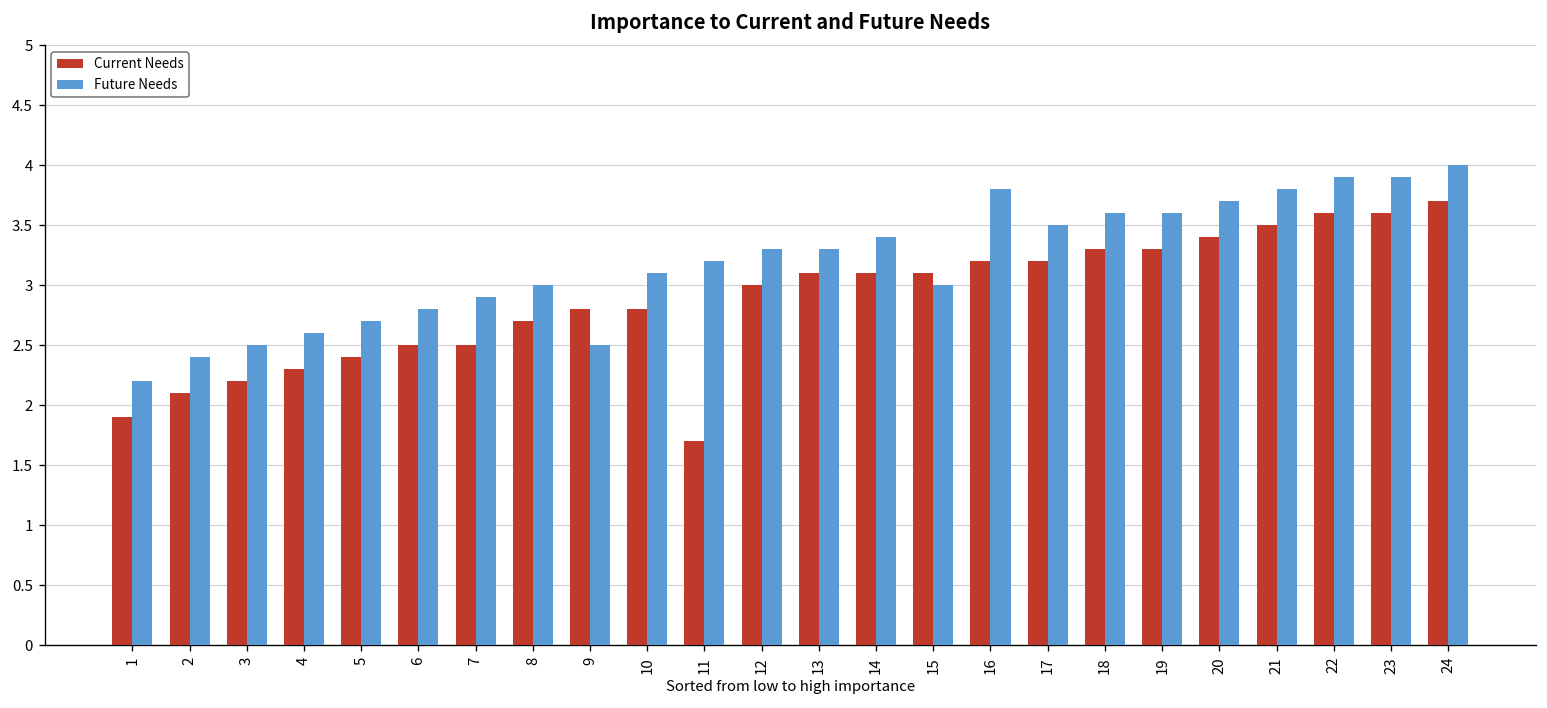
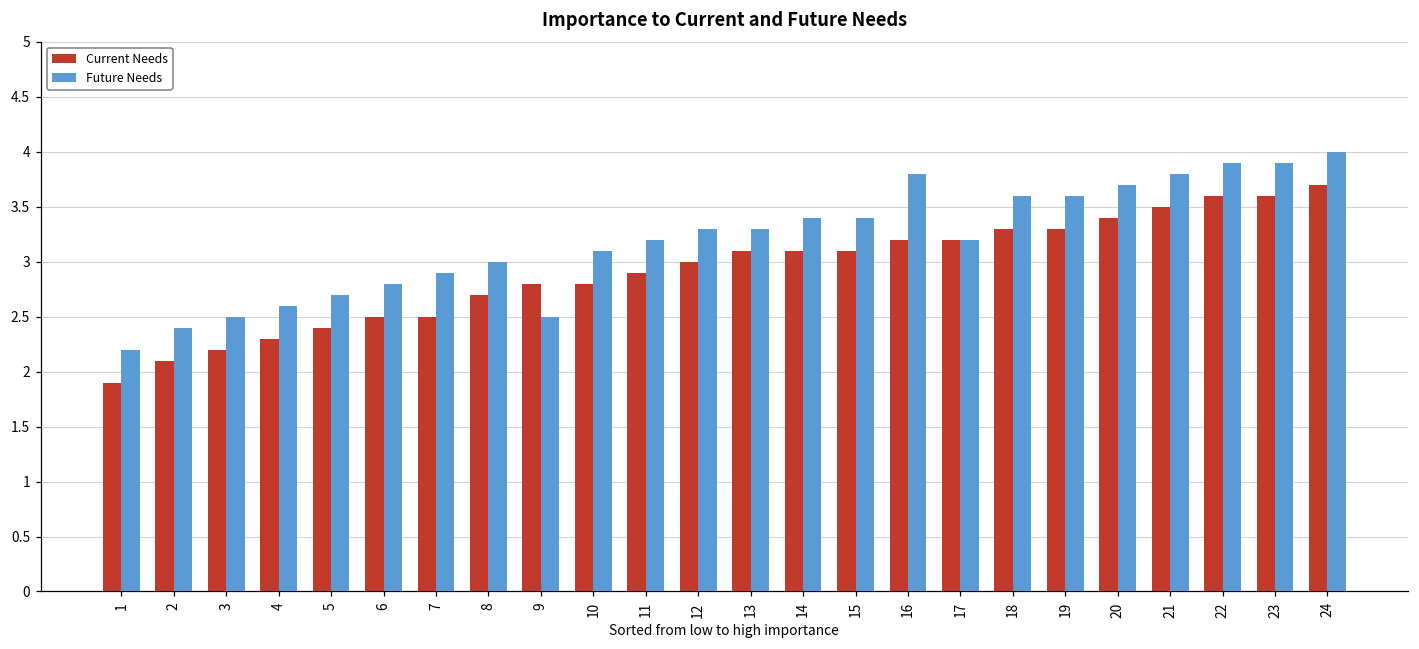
Current Needs, 11: 1.7 -> 2.9
Future Needs, 15: 3.0 -> 3.4
Future Needs, 17: 3.5 -> 3.2
